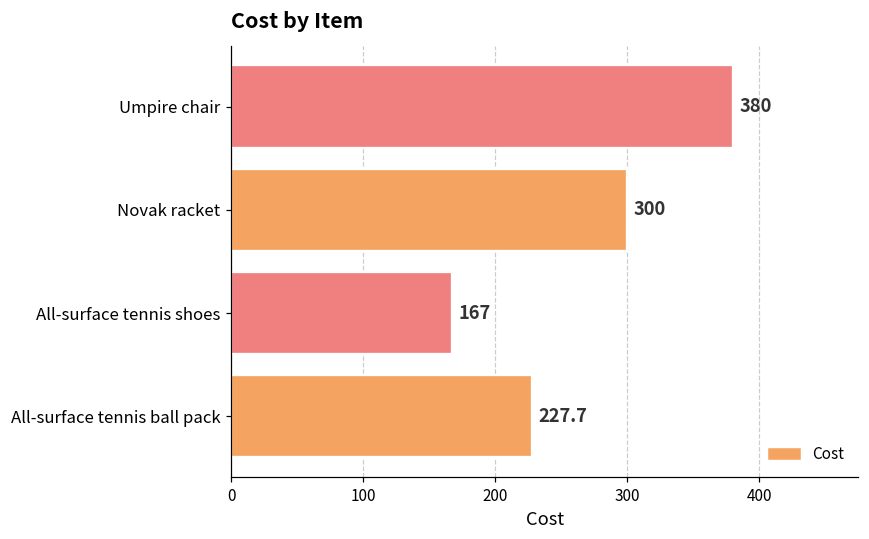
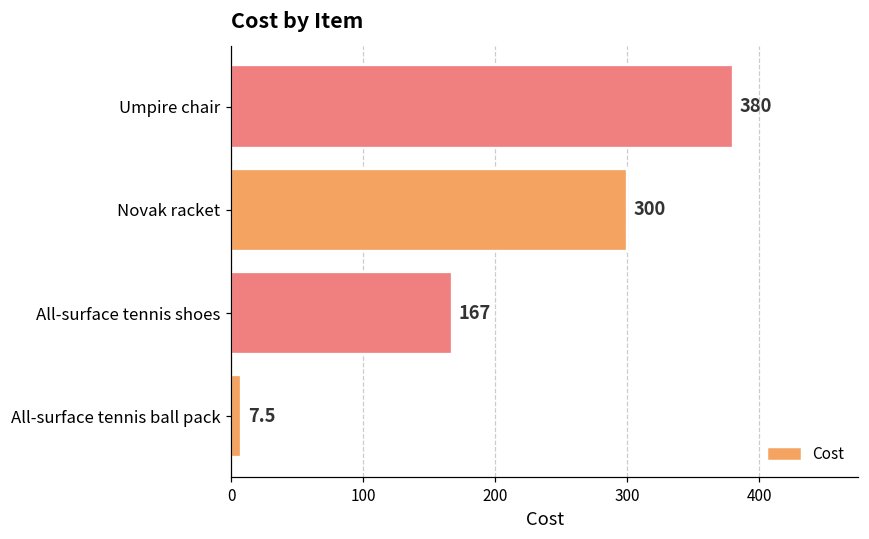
All-surface tennis ball pack: 227.7 -> 7.5
